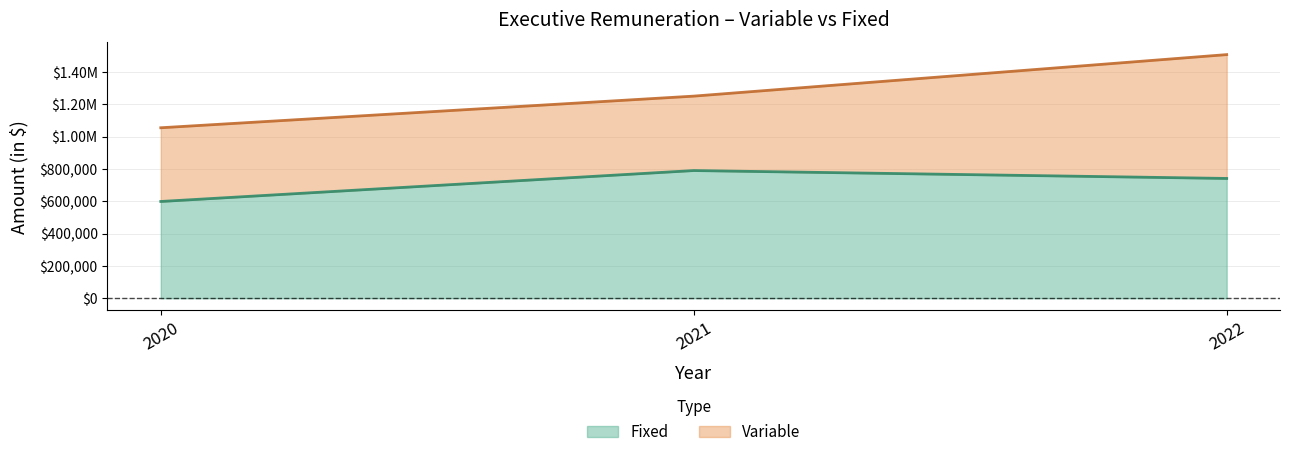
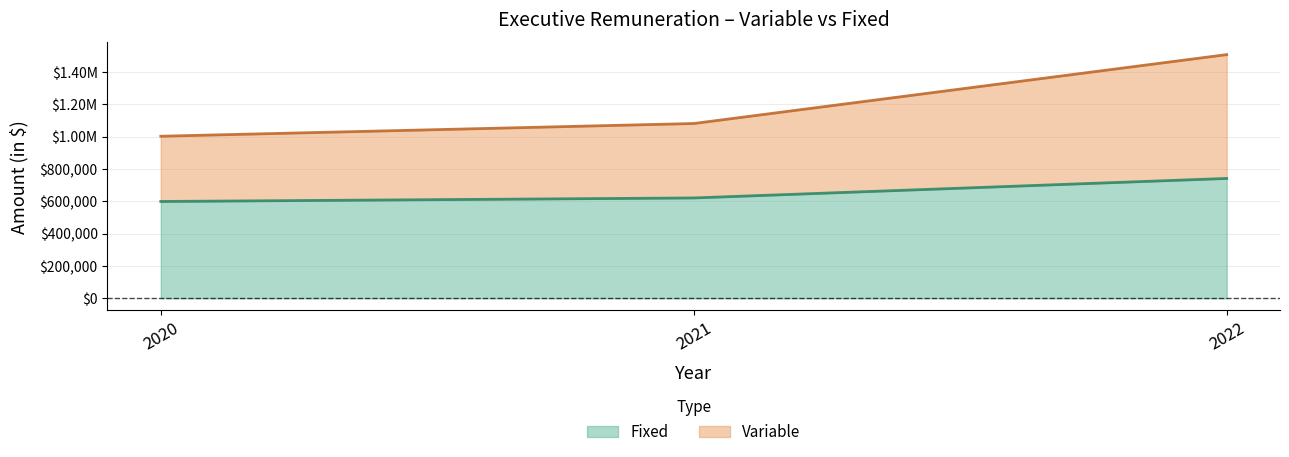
Variable, 2020: $460,000 -> $400,000
Fixed, 2021: $790,000 -> $620,000
